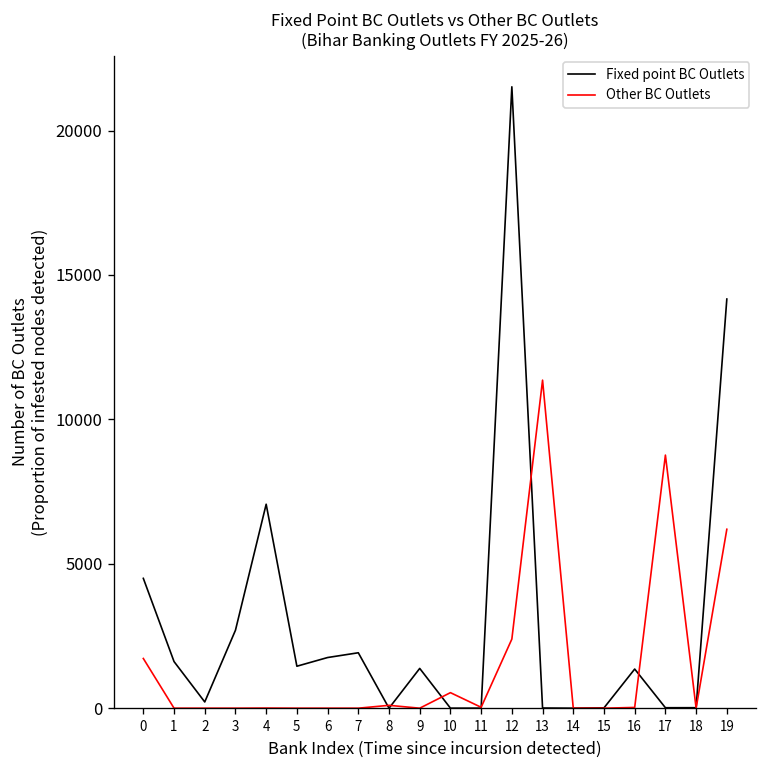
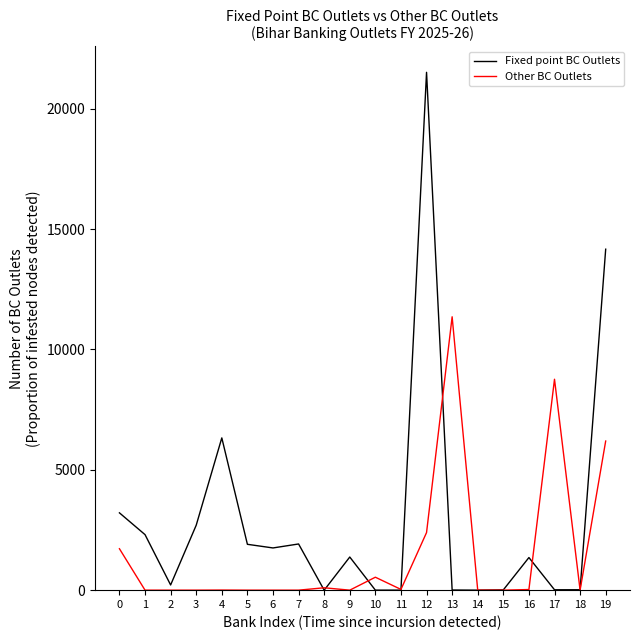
Fixed point BC Outlets, 0: 4500 -> 3200
Fixed point BC Outlets, 1: 1600 -> 2300
Fixed point BC Outlets, 4: 7100 -> 6300
Fixed point BC Outlets, 5: 1500 -> 1900
